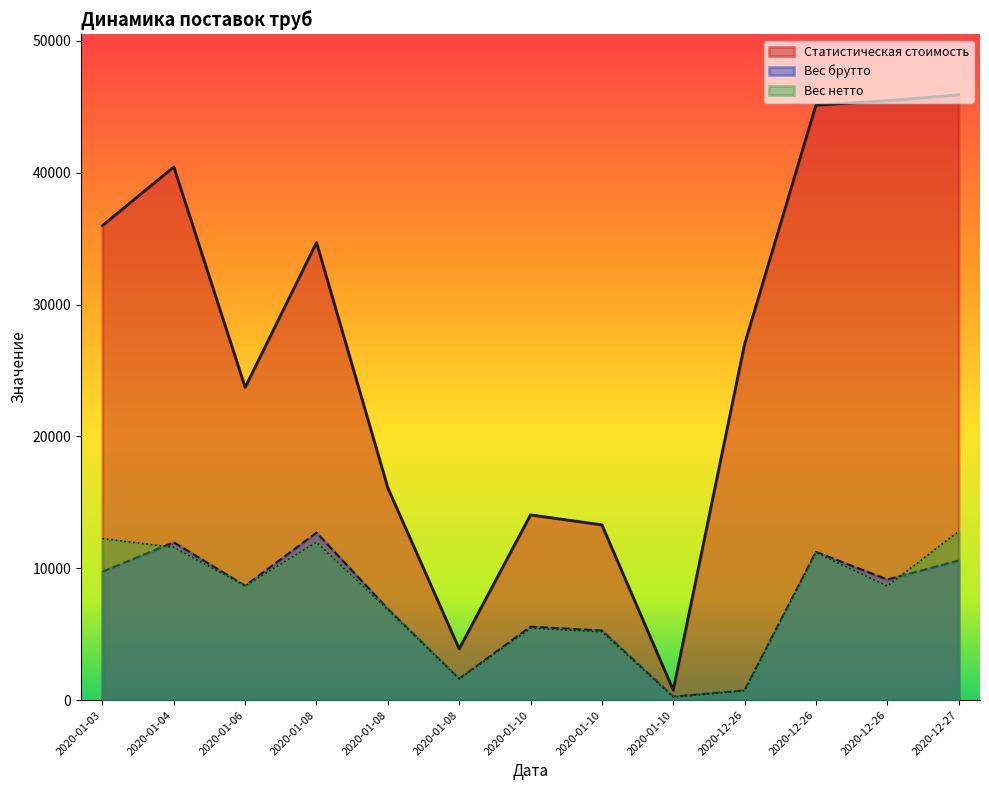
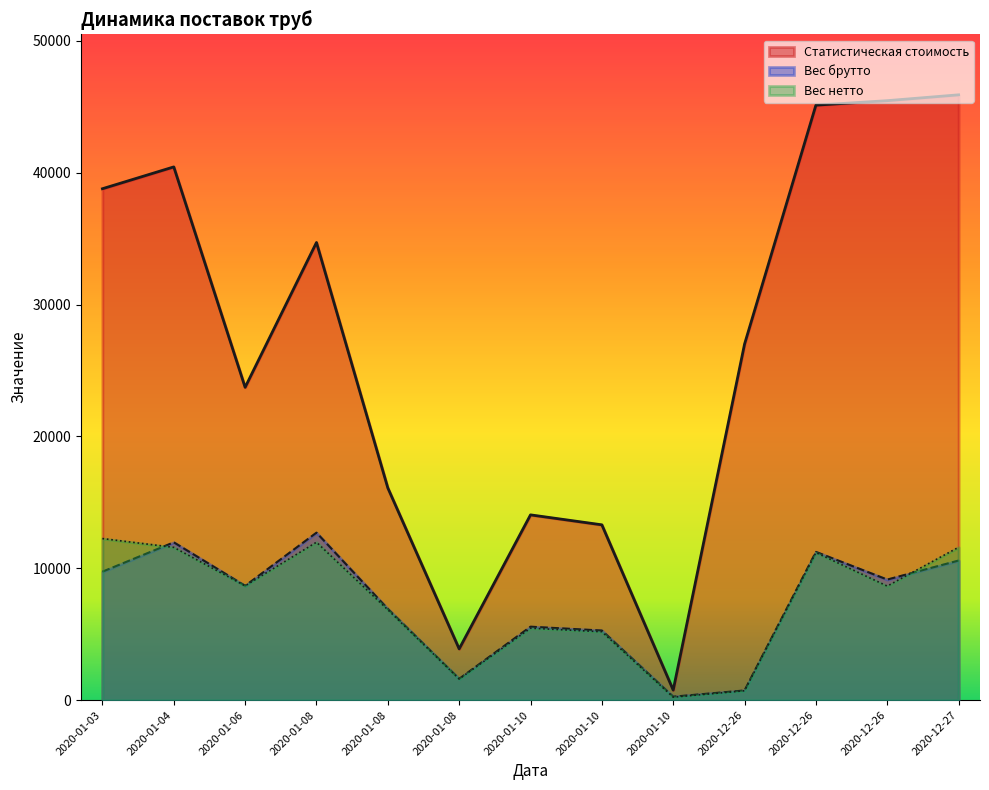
Статистическая стоимость, 2020-01-03: 36000 -> 38800
Вес нетто, 2020-12-27: 12800 -> 11600
